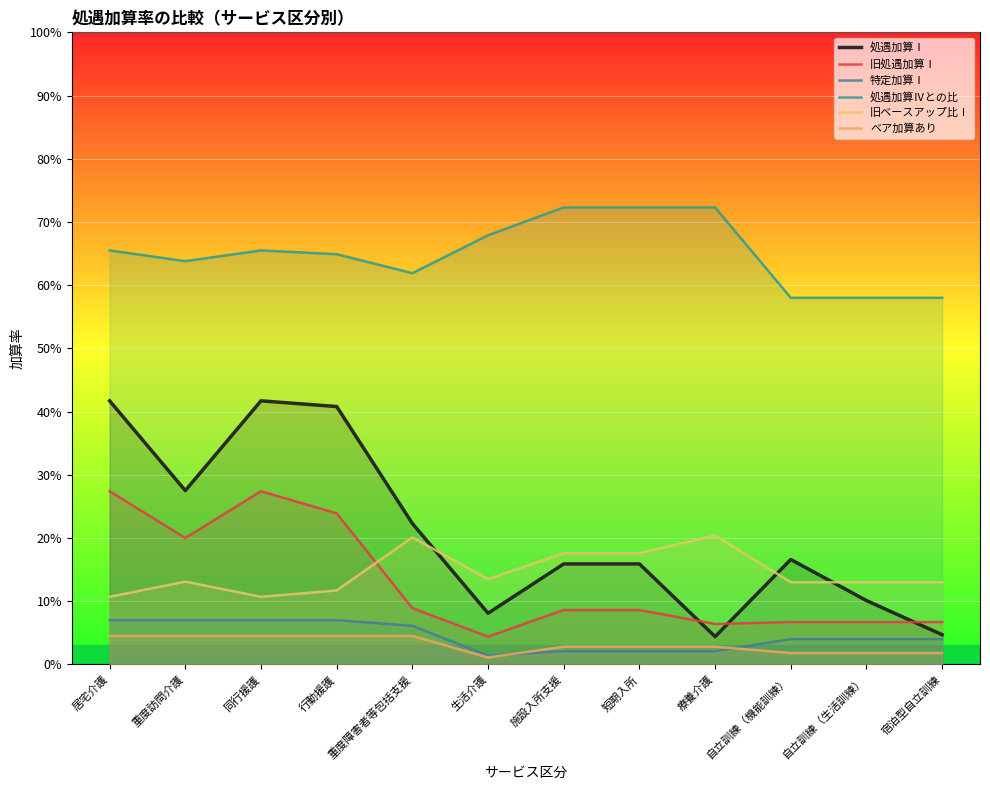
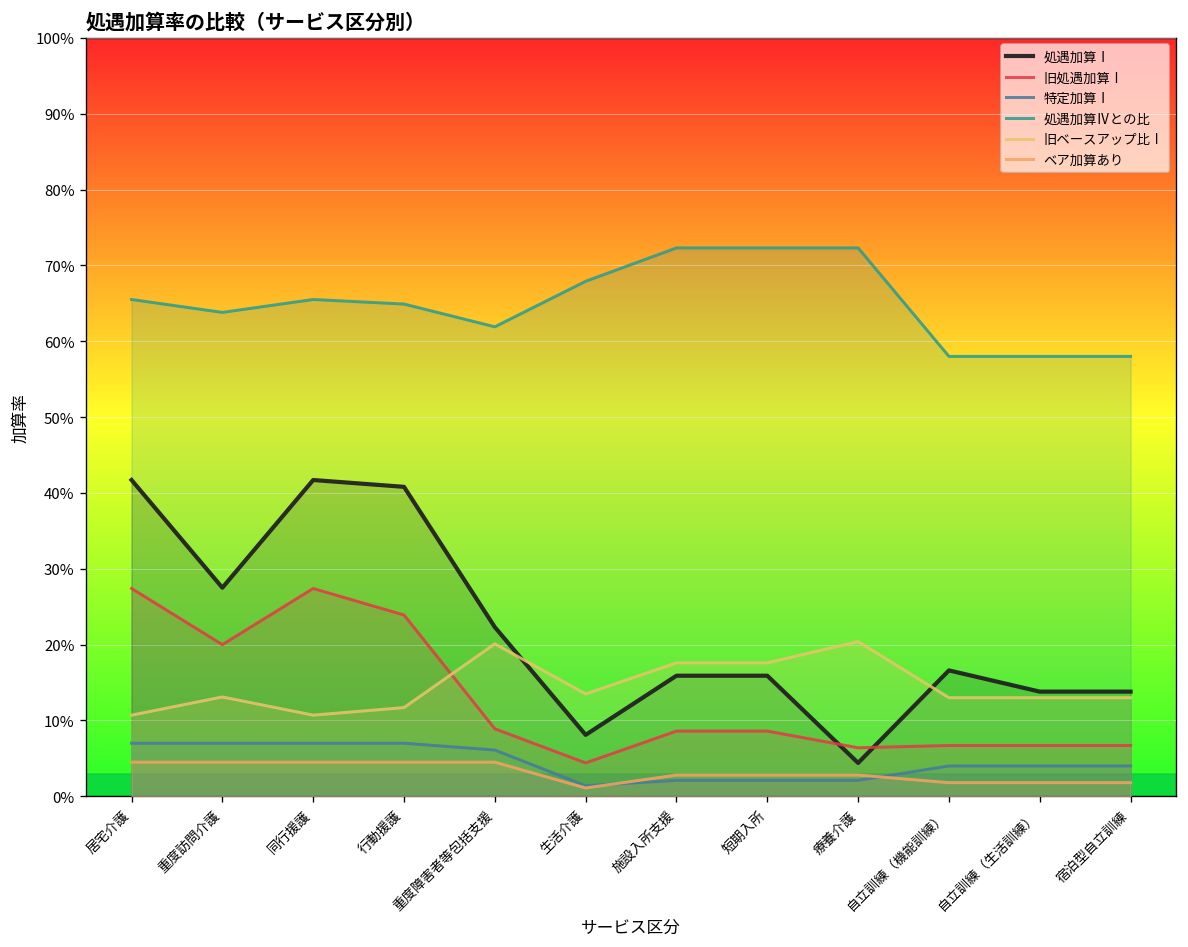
処遇加算Ⅰ, 自立訓練（生活訓練）: 10% -> 14%
処遇加算Ⅰ, 宿泊型自立訓練: 5% -> 14%
